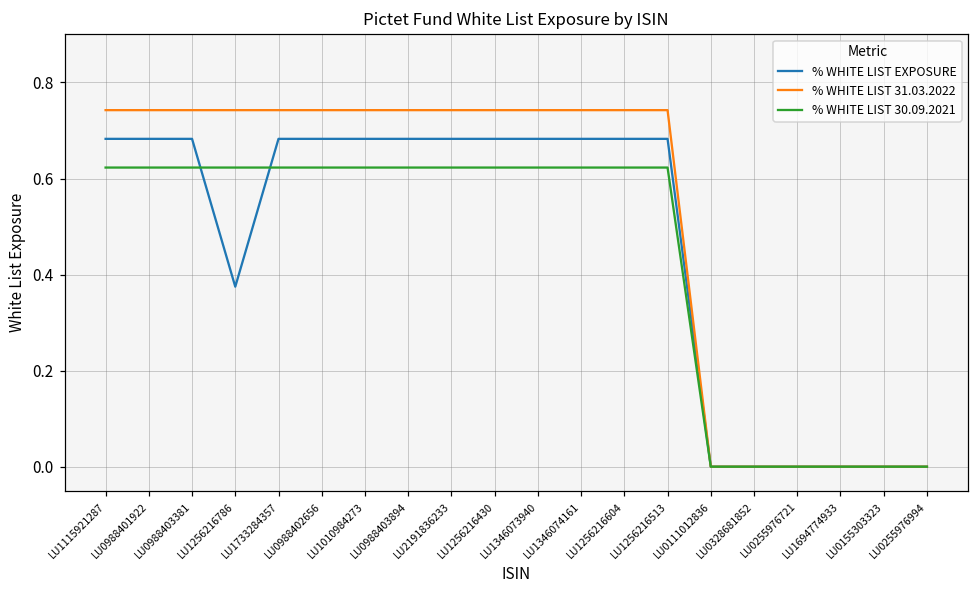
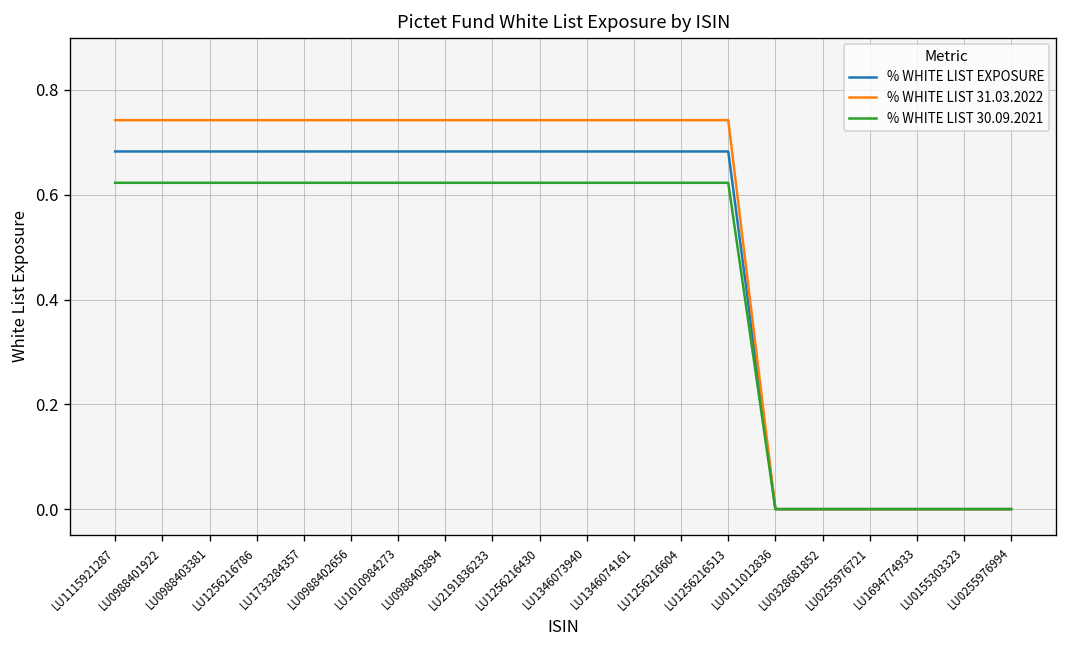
% WHITE LIST EXPOSURE, LU1256216786: 0.37 -> 0.68
